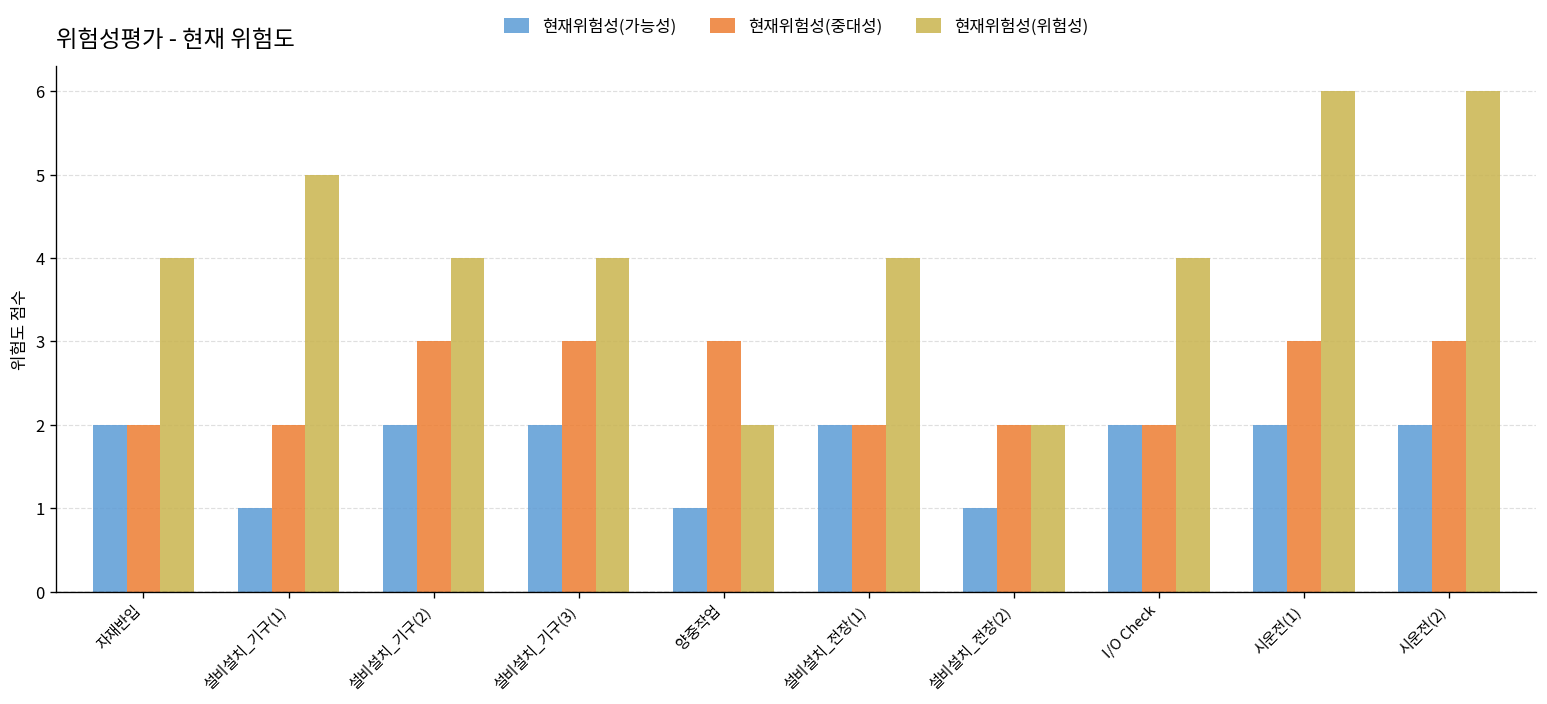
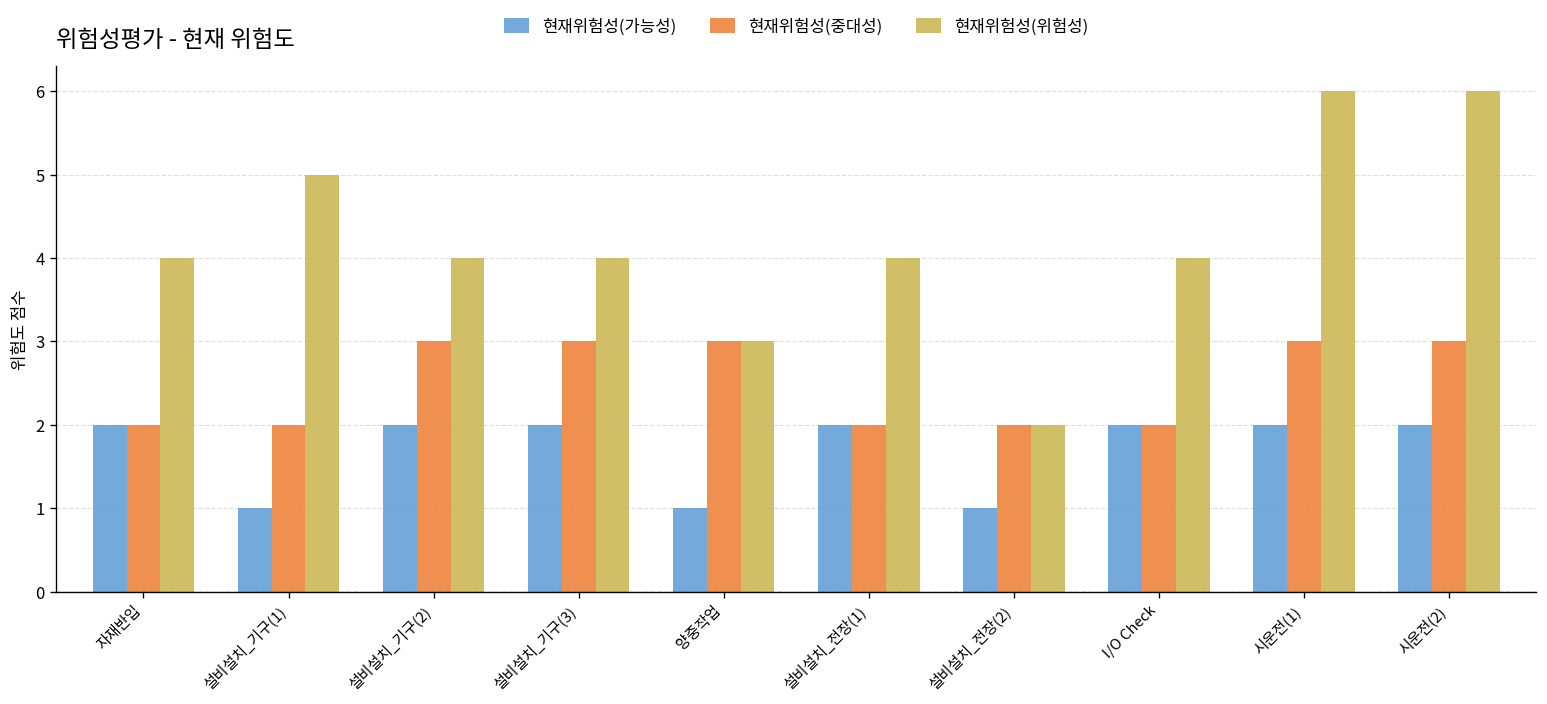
현재위험성(위험성), 양중작업: 2 -> 3
